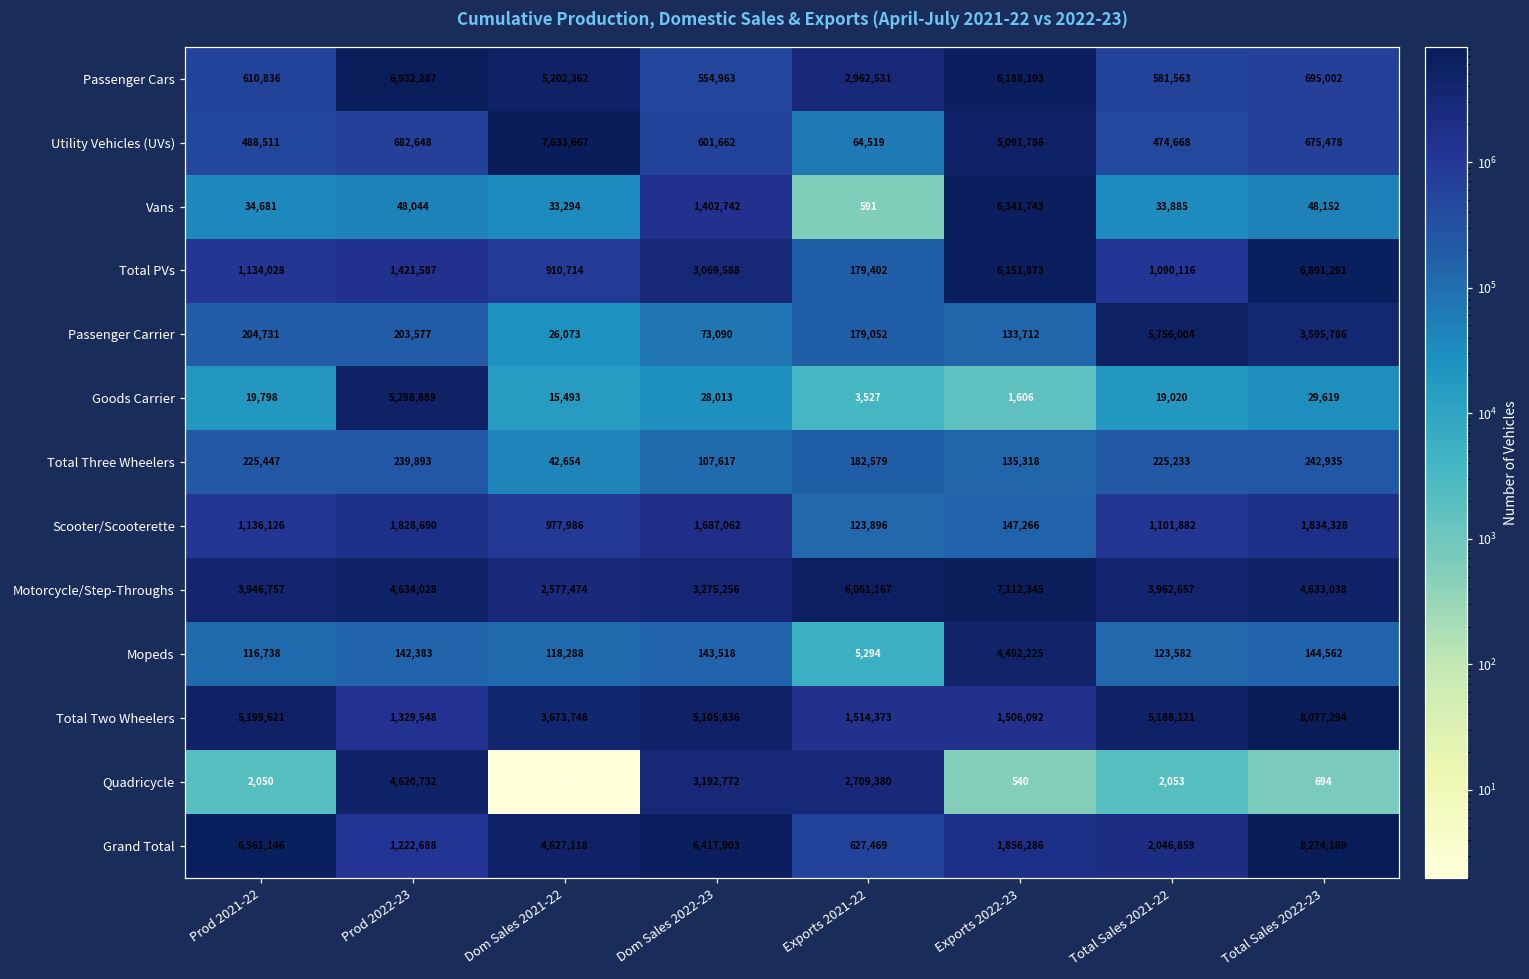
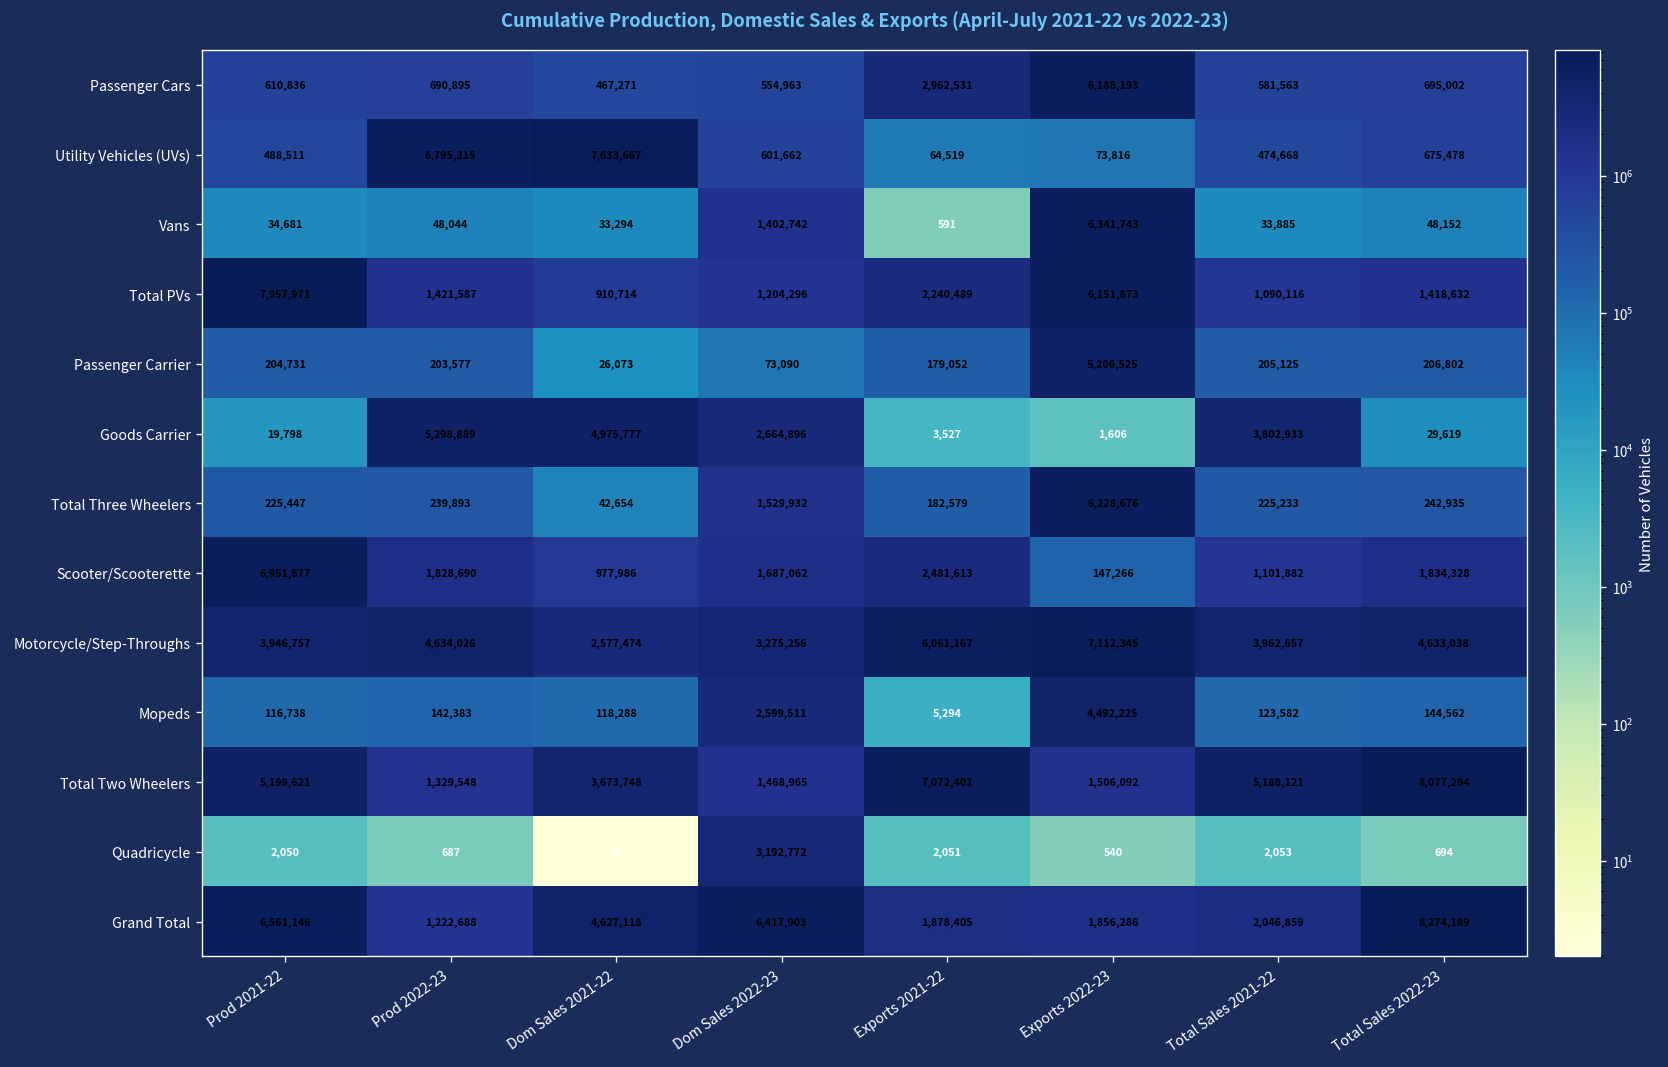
Passenger Cars, Prod 2022-23: 6,932,287 -> 690,895
Passenger Cars, Dom Sales 2021-22: 5,202,362 -> 467,271
Utility Vehicles (UVs), Prod 2022-23: 682,648 -> 6,795,315
Utility Vehicles (UVs), Exports 2022-23: 5,091,786 -> 73,816
Total PVs, Prod 2021-22: 1,134,028 -> 7,957,971
Total PVs, Dom Sales 2022-23: 3,069,588 -> 1,204,296
Total PVs, Exports 2021-22: 179,402 -> 2,240,489
Total PVs, Total Sales 2022-23: 6,891,291 -> 1,418,632
Passenger Carrier, Exports 2022-23: 133,712 -> 5,206,525
Passenger Carrier, Total Sales 2021-22: 5,756,004 -> 205,125
Passenger Carrier, Total Sales 2022-23: 3,595,786 -> 206,802
Goods Carrier, Dom Sales 2021-22: 15,493 -> 4,975,777
Goods Carrier, Dom Sales 2022-23: 28,013 -> 2,664,896
Goods Carrier, Total Sales 2021-22: 19,020 -> 3,802,933
Total Three Wheelers, Dom Sales 2022-23: 107,617 -> 1,529,932
Total Three Wheelers, Exports 2022-23: 135,318 -> 6,228,676
Scooter/Scooterette, Prod 2021-22: 1,136,126 -> 6,951,877
Scooter/Scooterette, Exports 2021-22: 123,896 -> 2,481,613
Mopeds, Dom Sales 2022-23: 143,518 -> 2,599,511
Total Two Wheelers, Dom Sales 2022-23: 5,105,836 -> 1,468,965
Total Two Wheelers, Exports 2021-22: 1,514,373 -> 7,072,401
Quadricycle, Prod 2022-23: 4,620,732 -> 687
Quadricycle, Exports 2021-22: 2,709,380 -> 2,051
Grand Total, Exports 2021-22: 627,469 -> 1,878,405
